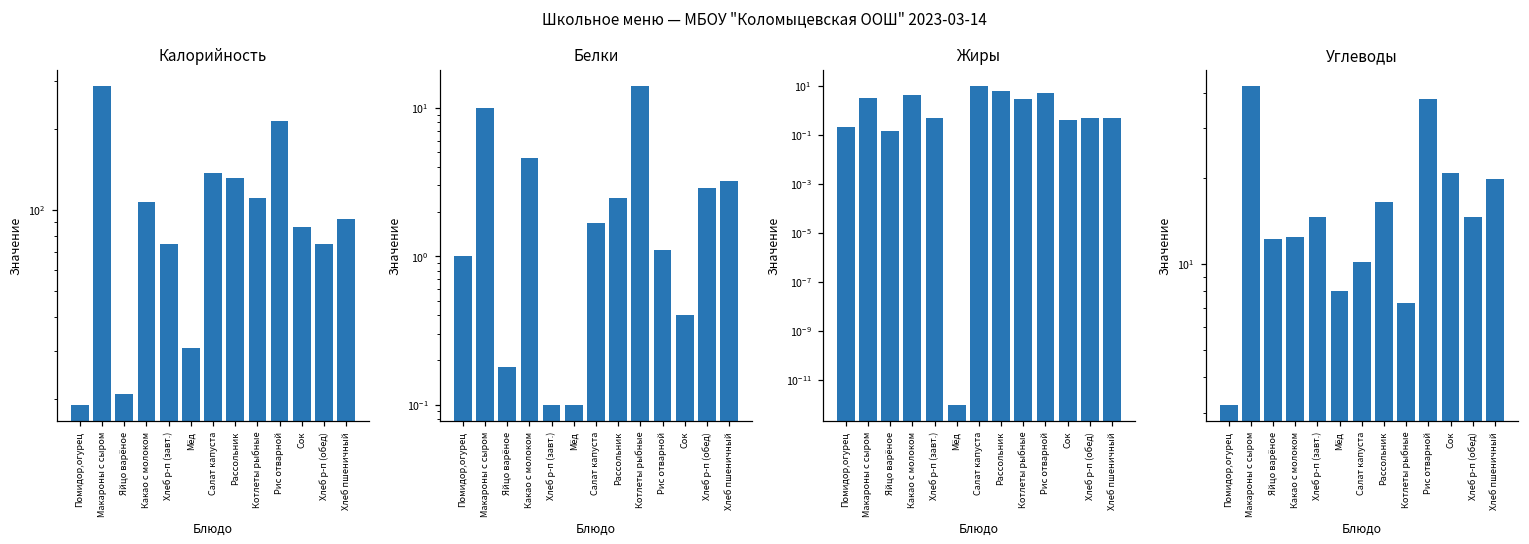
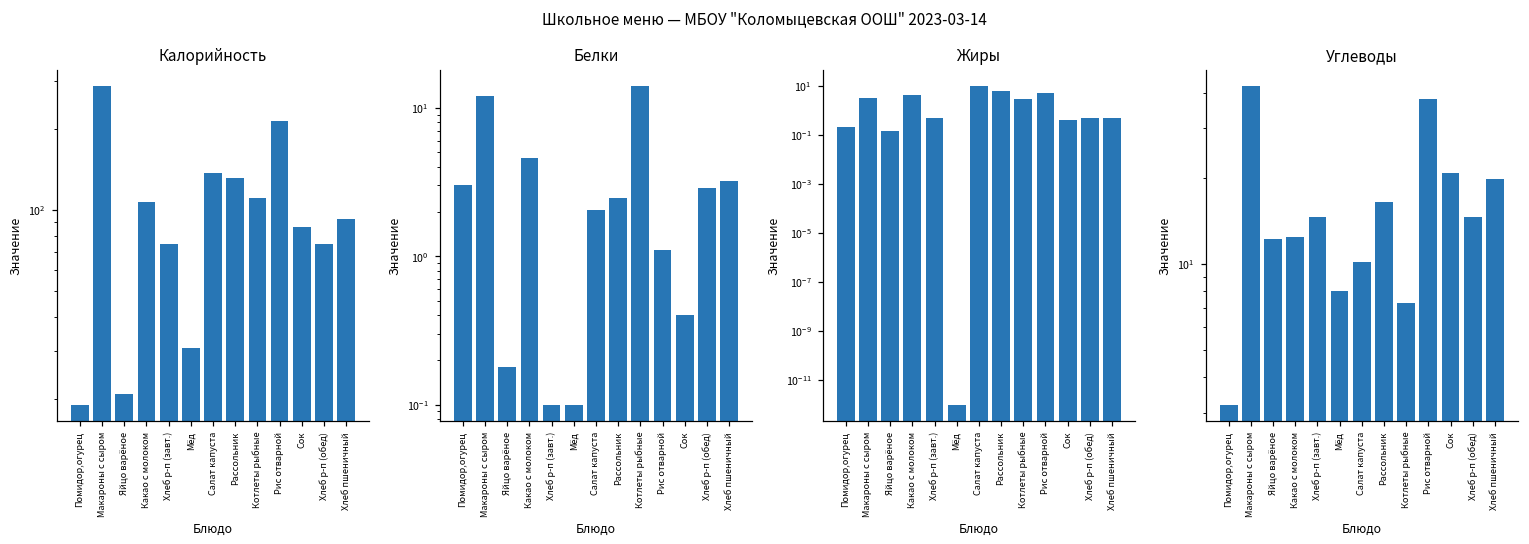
Белки, Помидор,огурец: 1 -> 3
Белки, Макароны с сыром: 10 -> 12
Белки, Салат капуста: 1.7 -> 2.1
